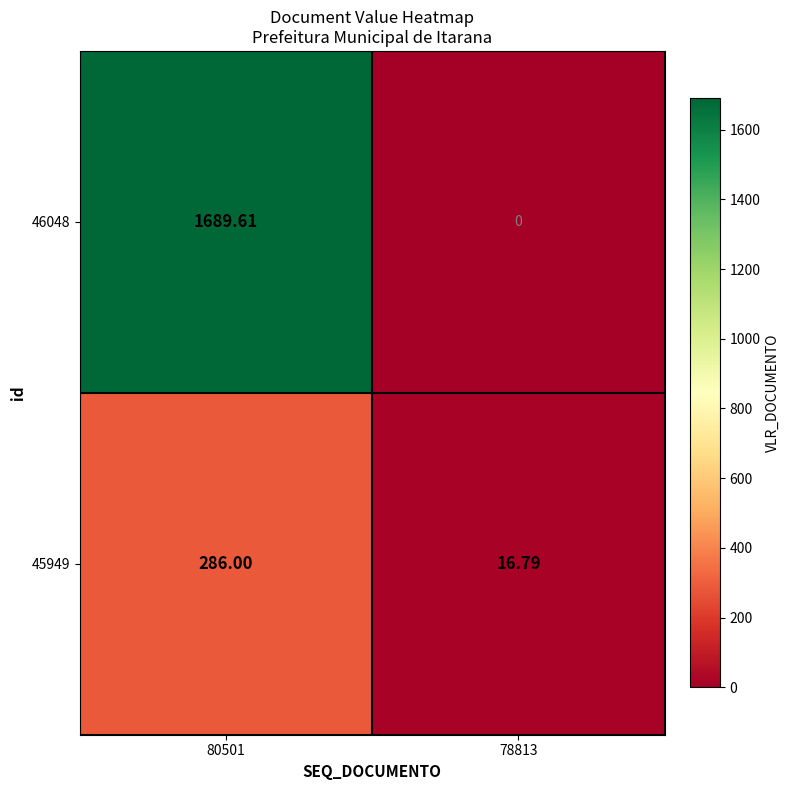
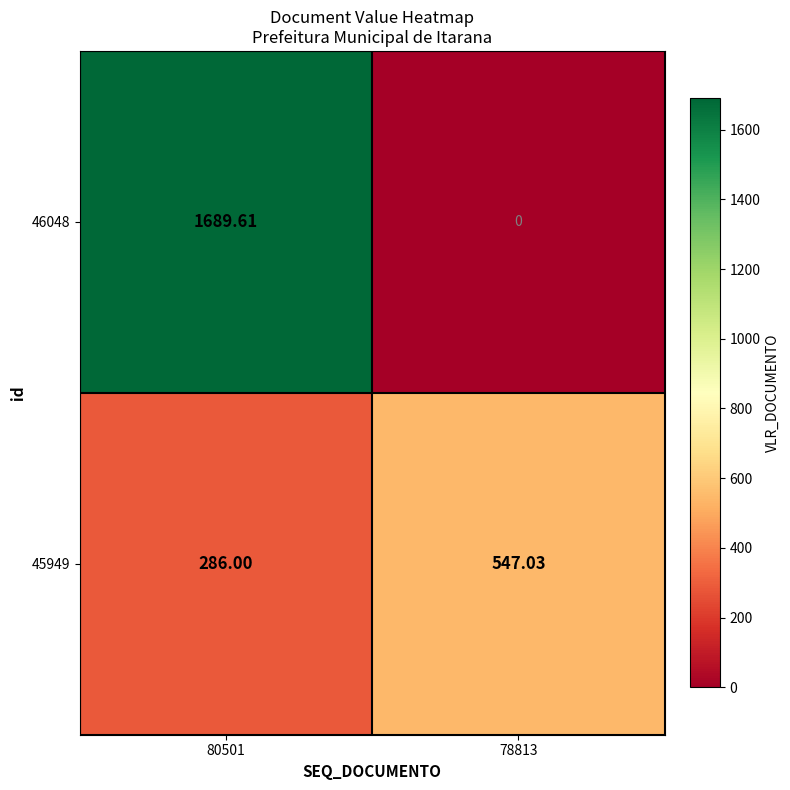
45949, 78813: 16.79 -> 547.03
